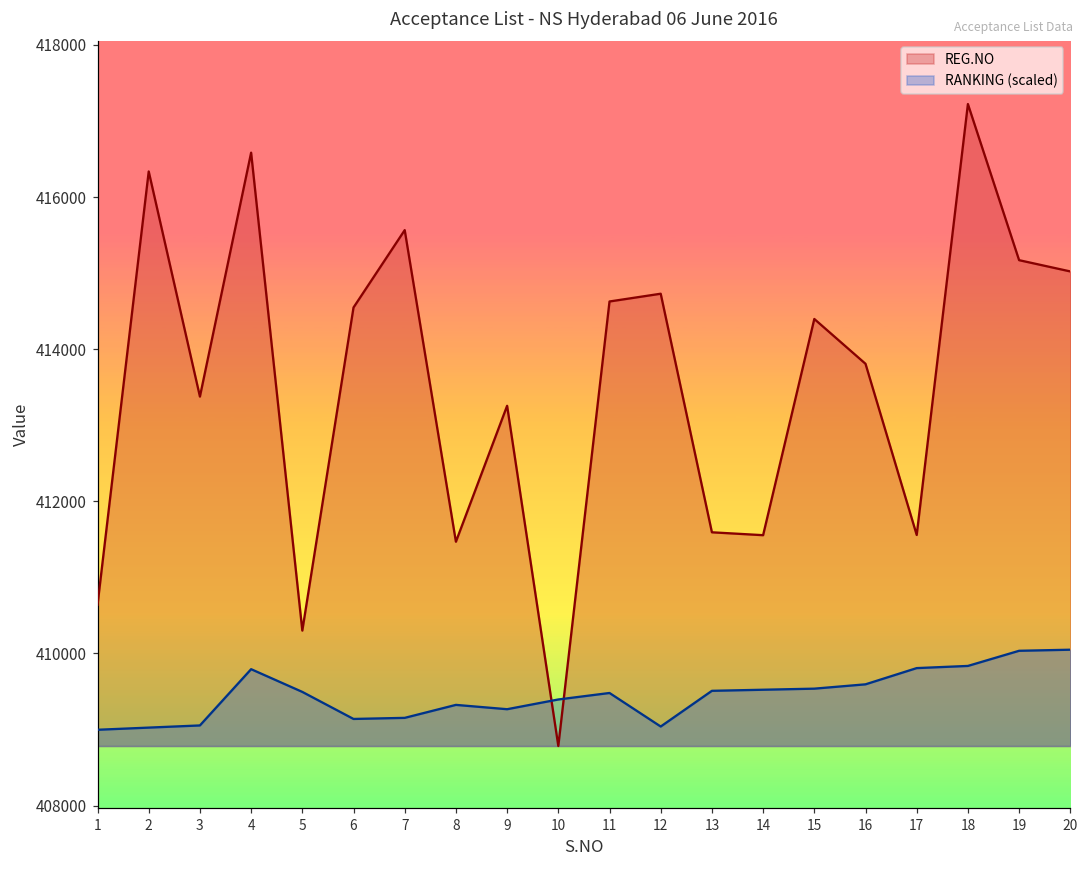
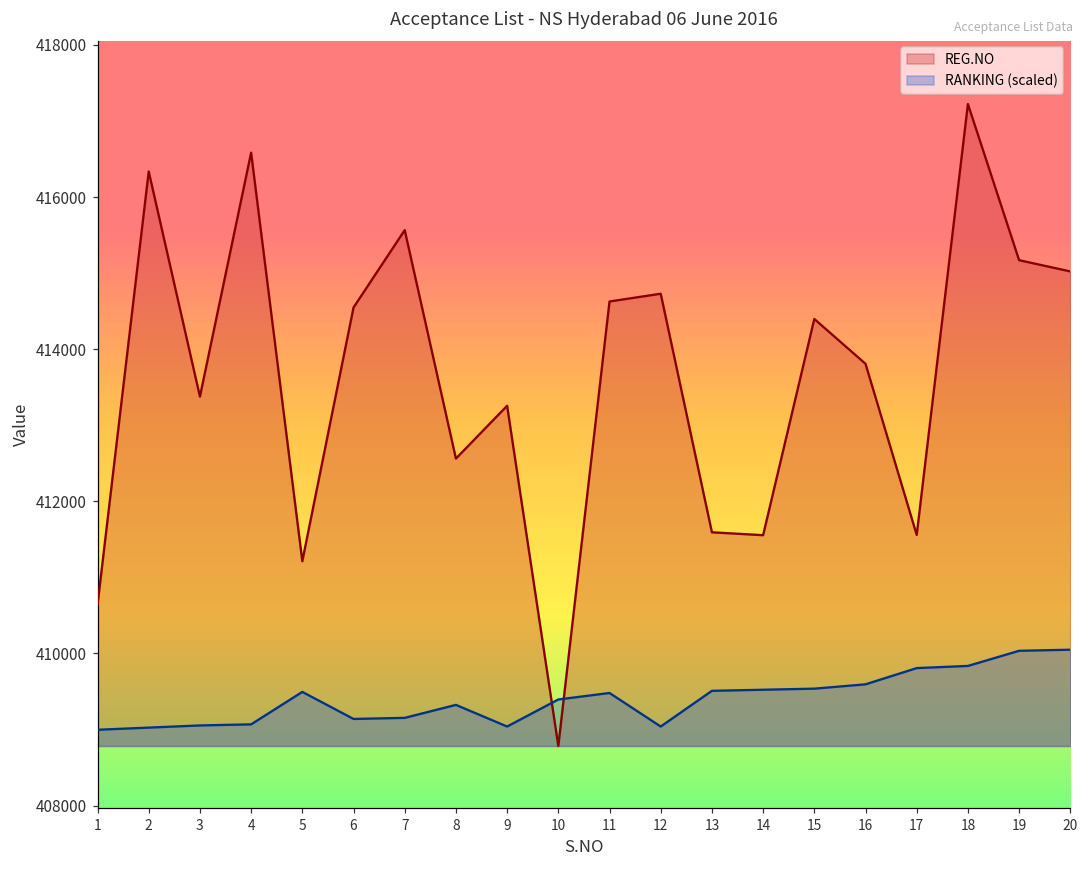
RANKING (scaled), 4: 409800 -> 409100
REG.NO, 5: 410300 -> 411200
REG.NO, 8: 411500 -> 412600
RANKING (scaled), 9: 409300 -> 409000
